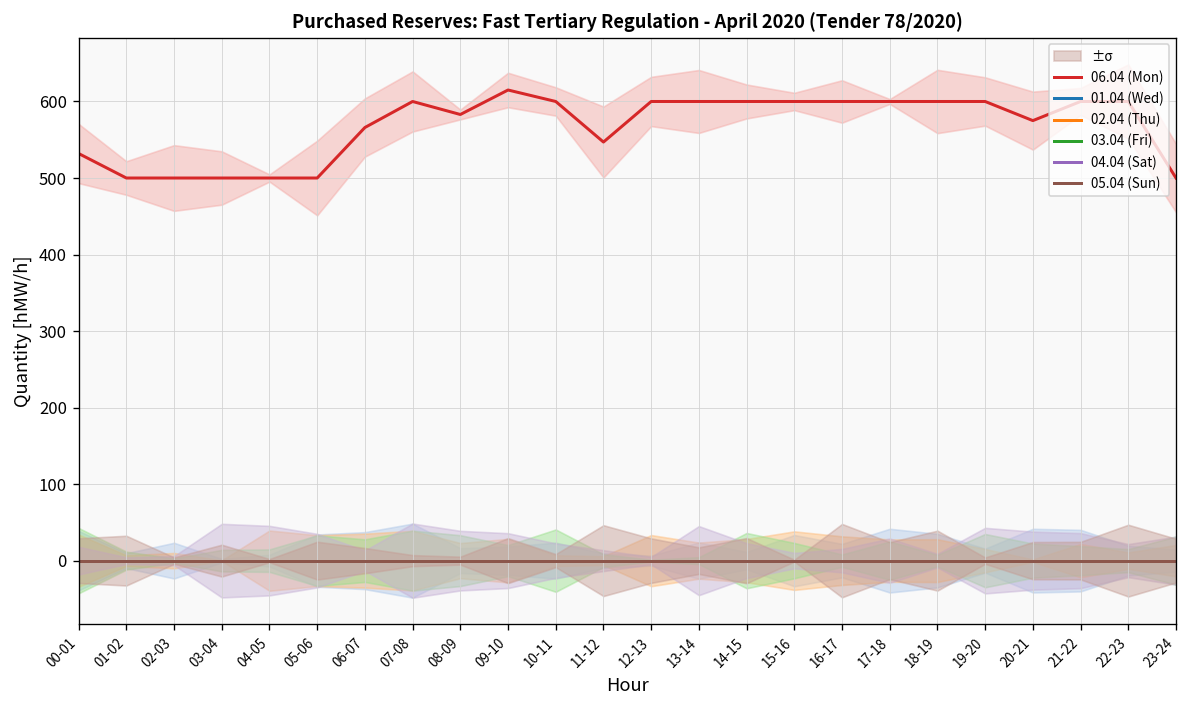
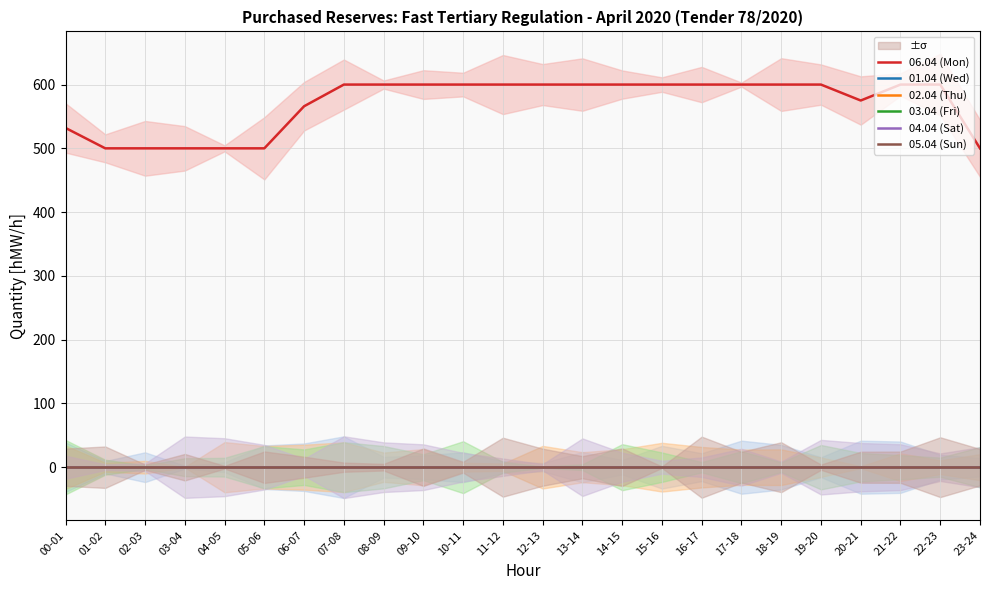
06.04 (Mon), 08-09: 580 -> 600
06.04 (Mon), 09-10: 620 -> 600
06.04 (Mon), 11-12: 550 -> 600
